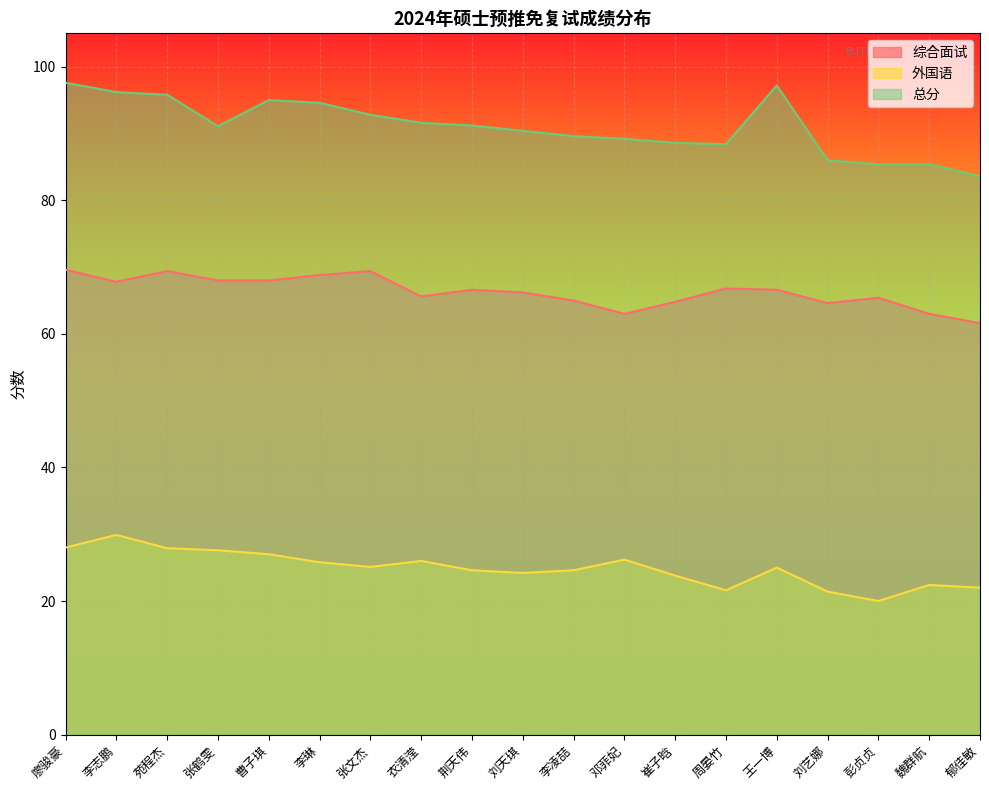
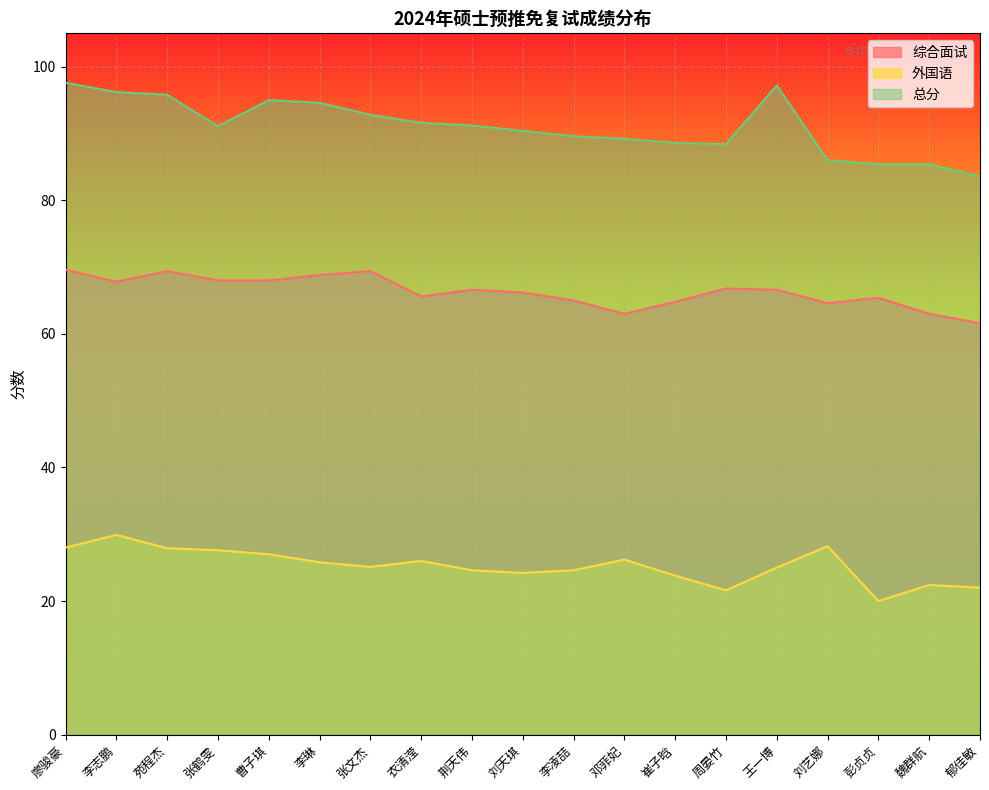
外国语, 刘艺娜: 21 -> 28
